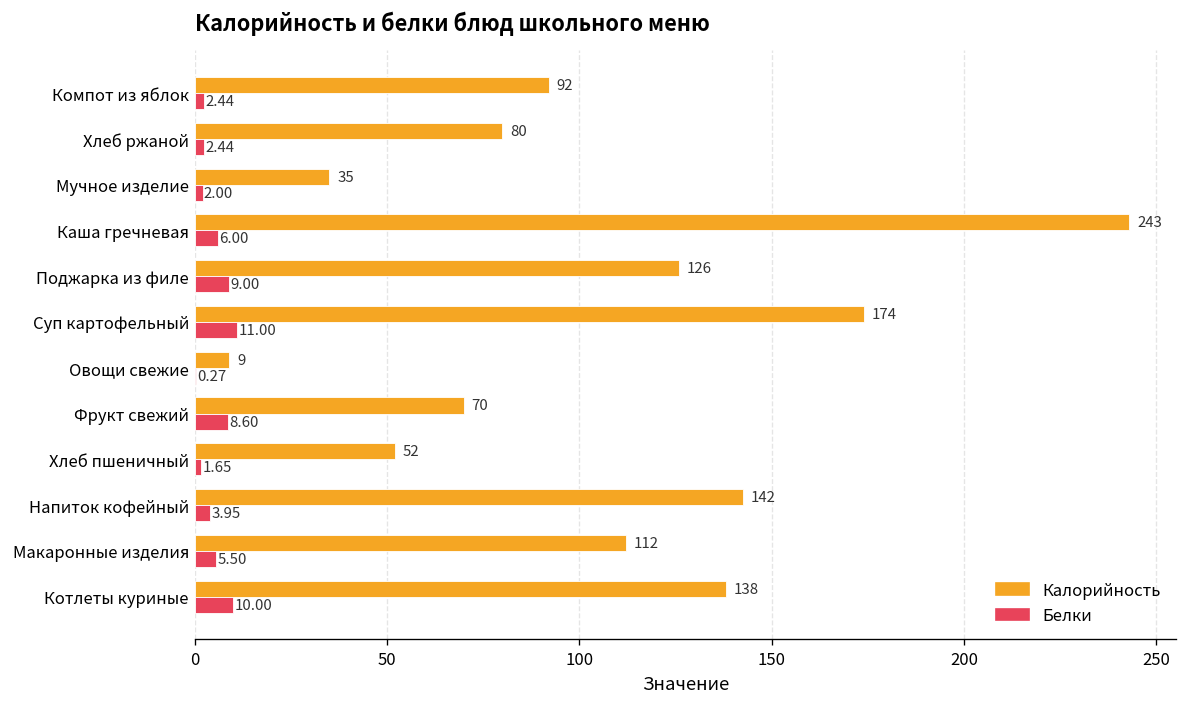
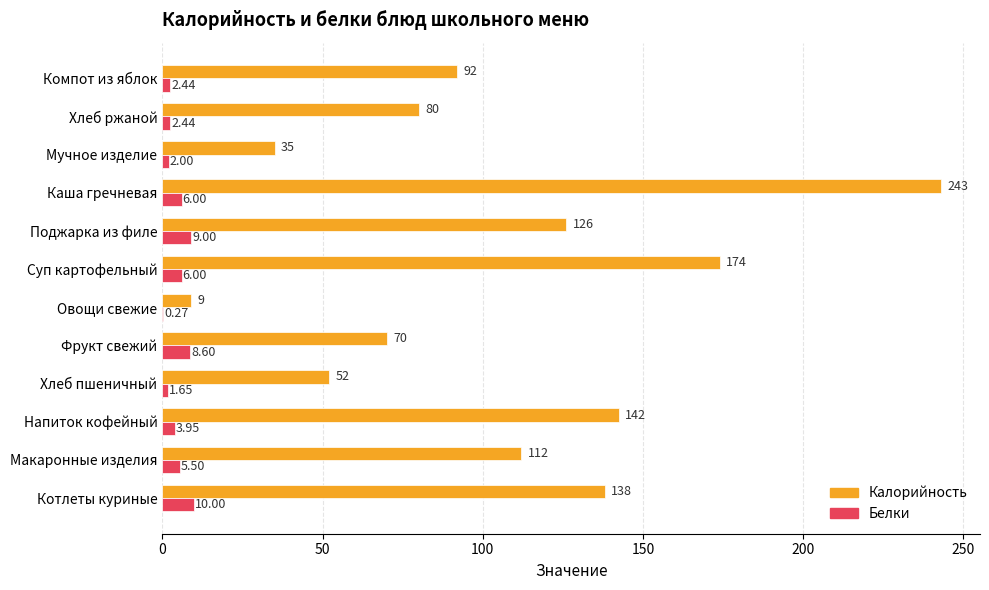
Белки, Суп картофельный: 11.00 -> 6.00
